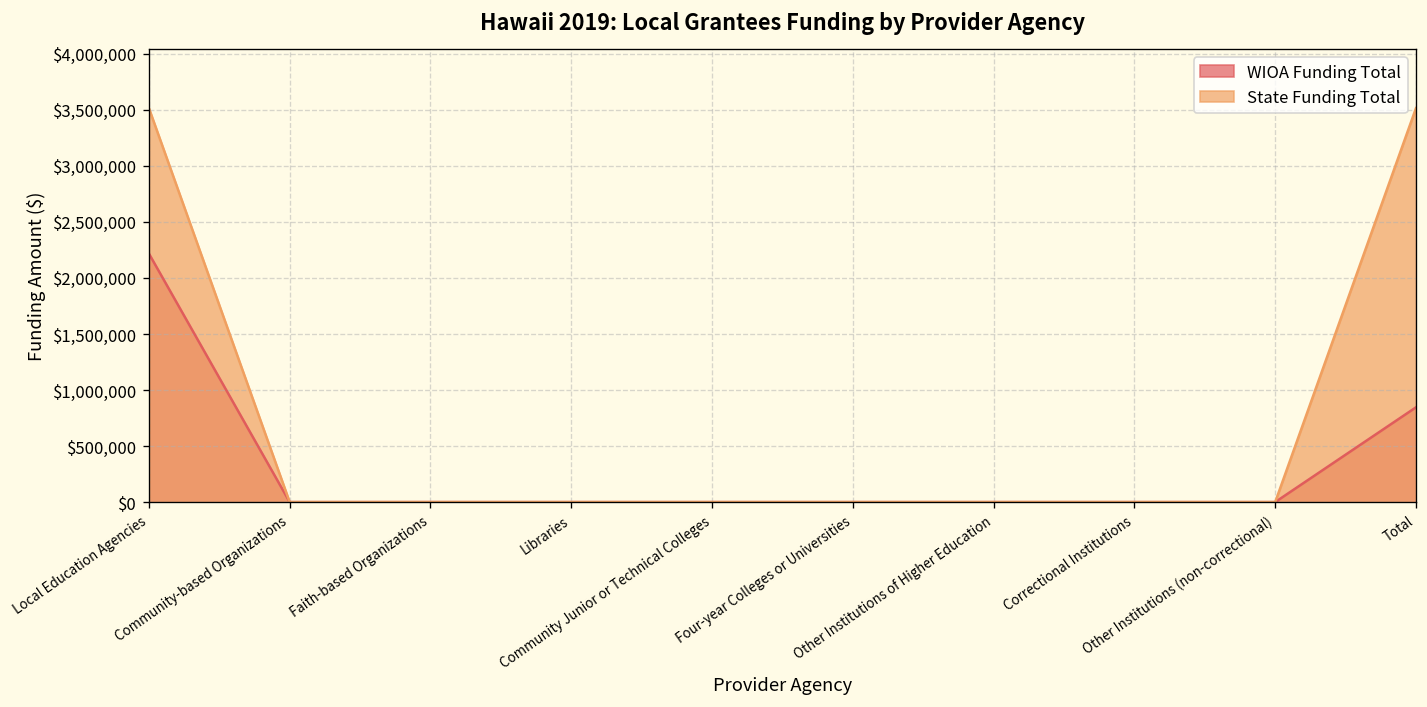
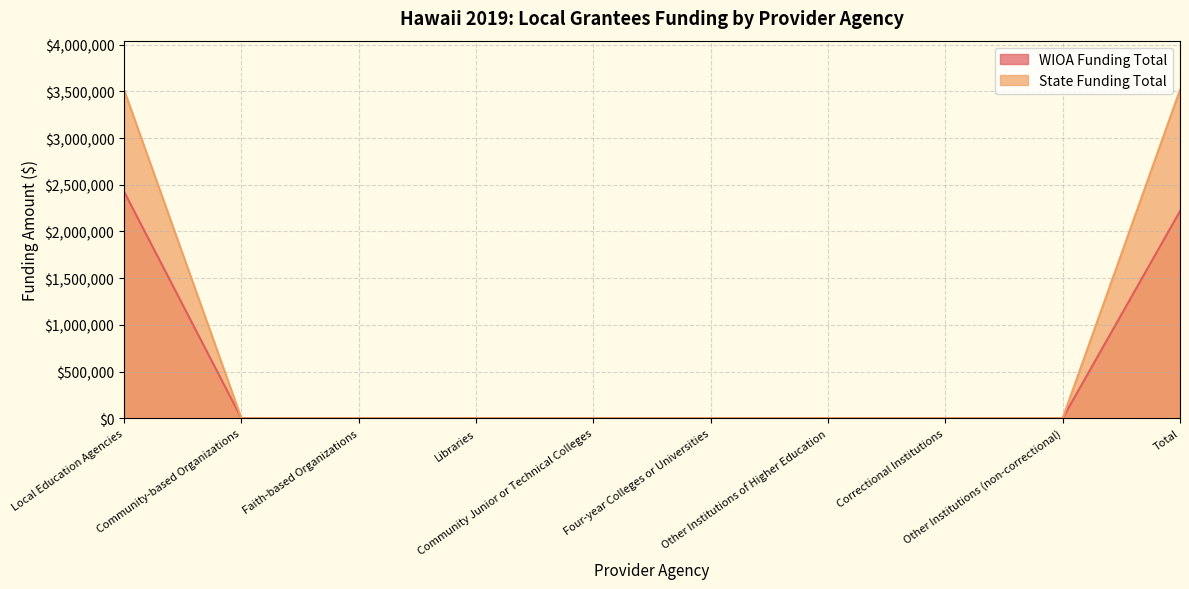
WIOA Funding Total, Local Education Agencies: $2,200,000 -> $2,400,000
WIOA Funding Total, Total: $800,000 -> $2,200,000
